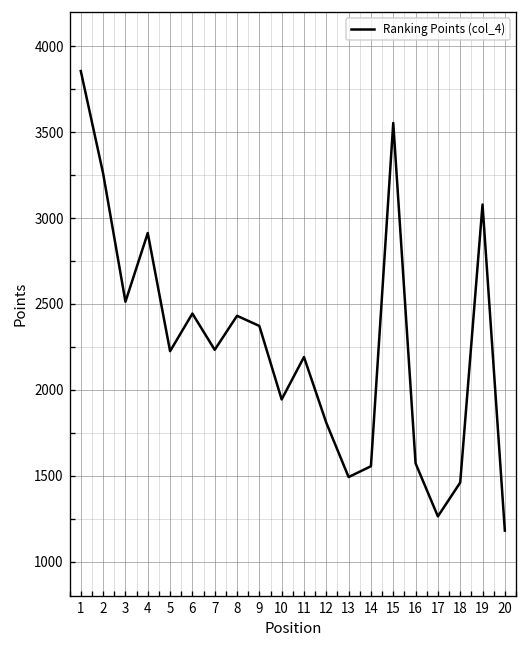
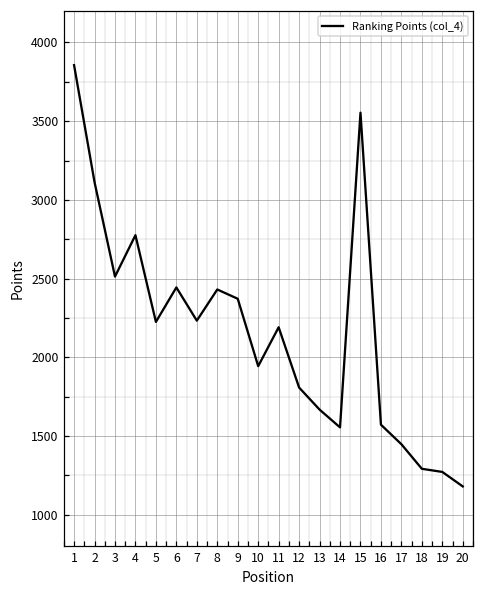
2: 3260 -> 3110
4: 2910 -> 2780
13: 1490 -> 1670
17: 1260 -> 1450
18: 1460 -> 1290
19: 3080 -> 1270
